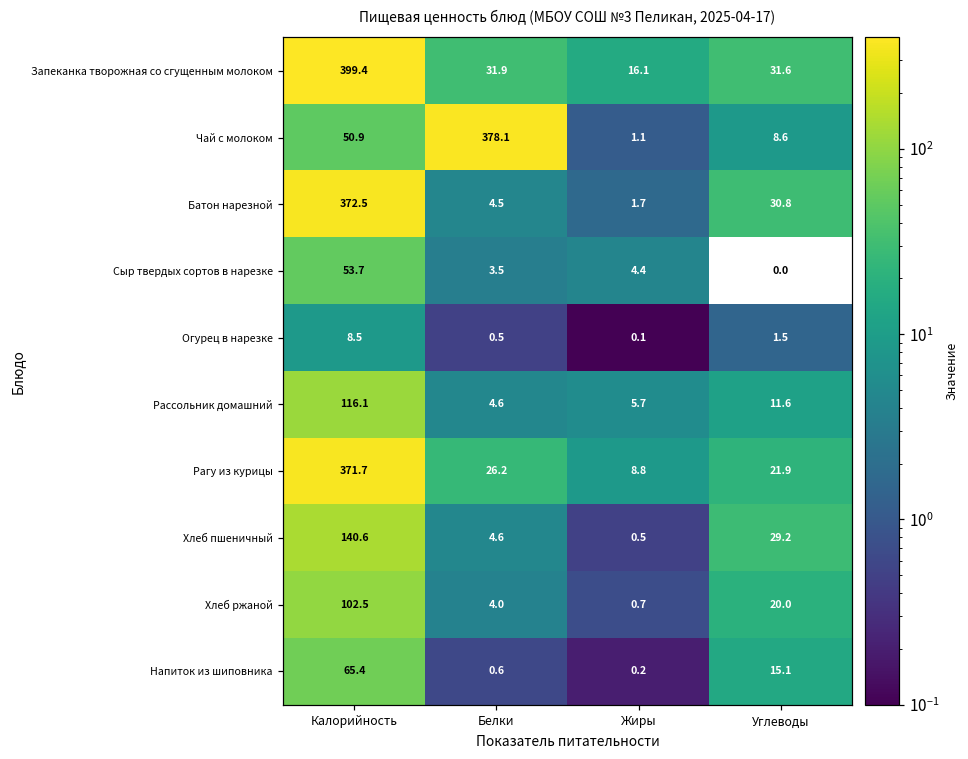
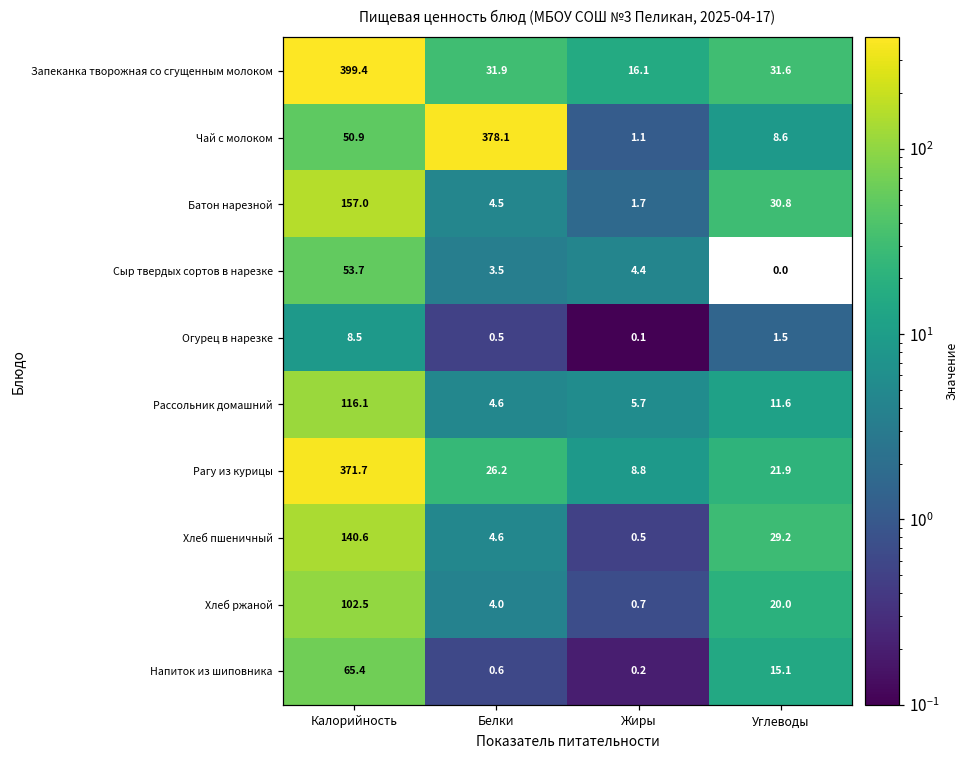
Батон нарезной, Калорийность: 372.5 -> 157.0
